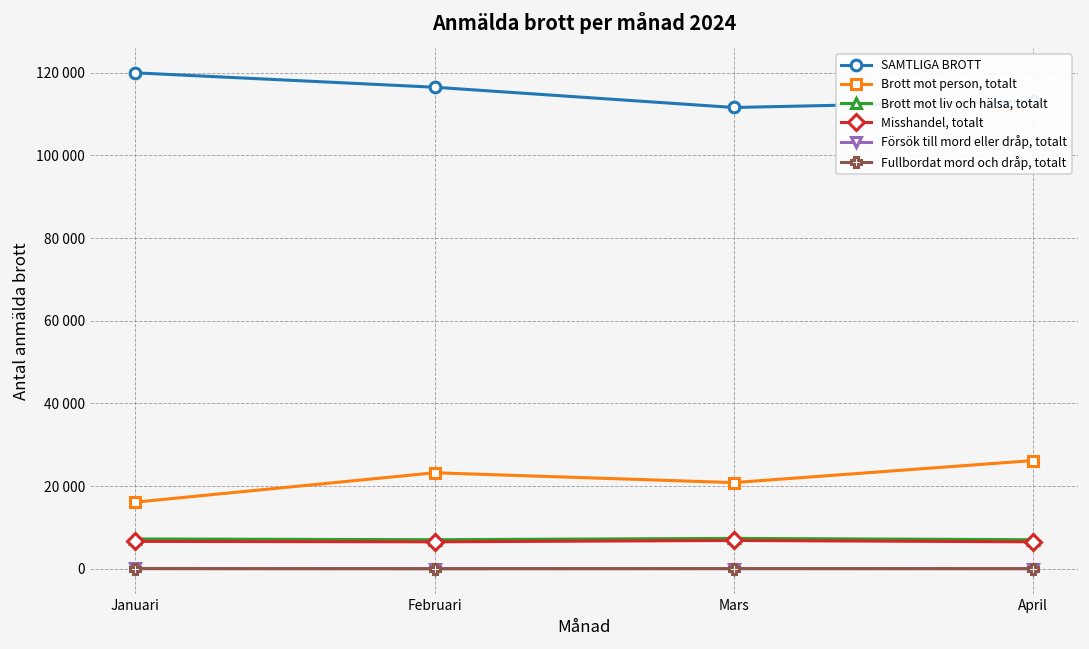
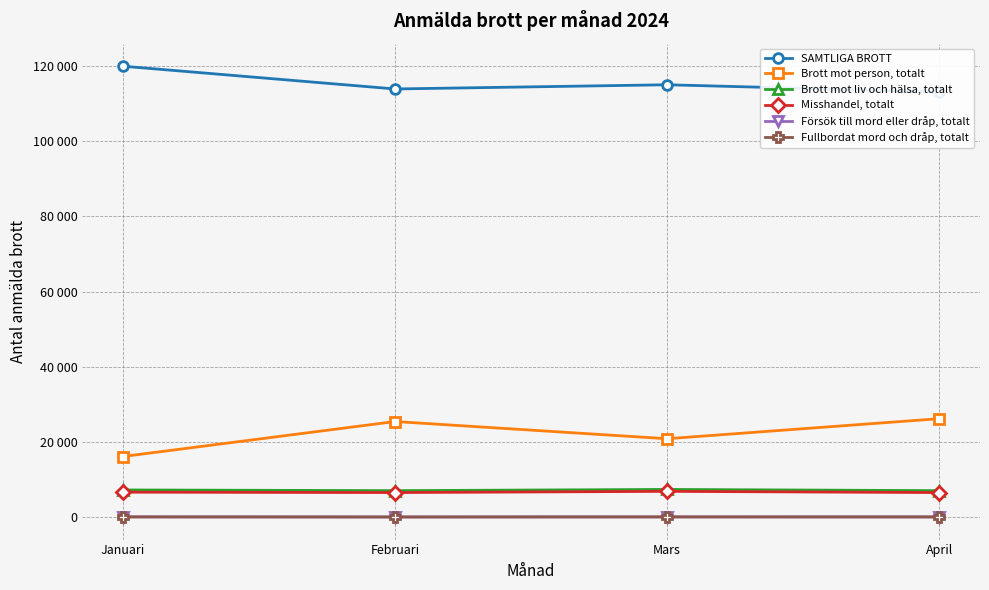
SAMTLIGA BROTT, Februari: 116000 -> 114000
Brott mot person, totalt, Februari: 23000 -> 25000
SAMTLIGA BROTT, Mars: 112000 -> 115000
